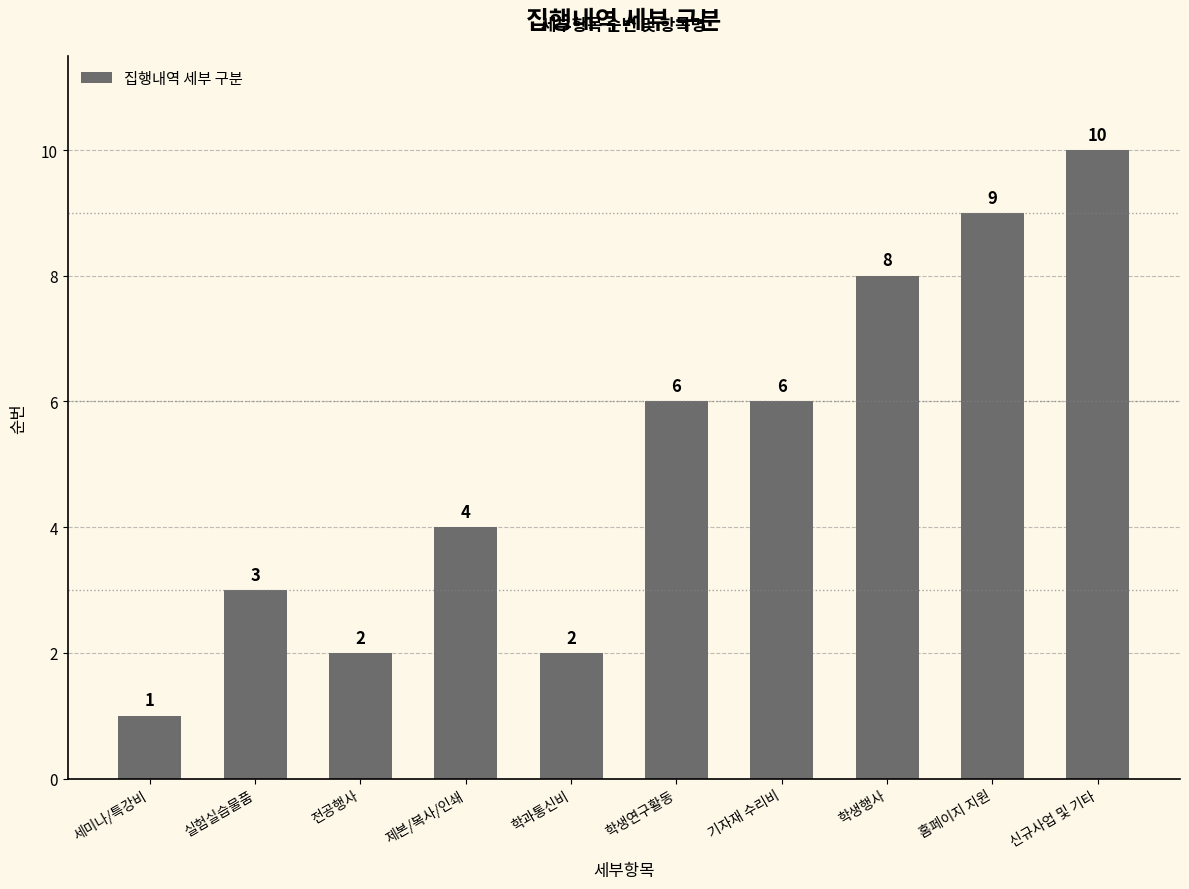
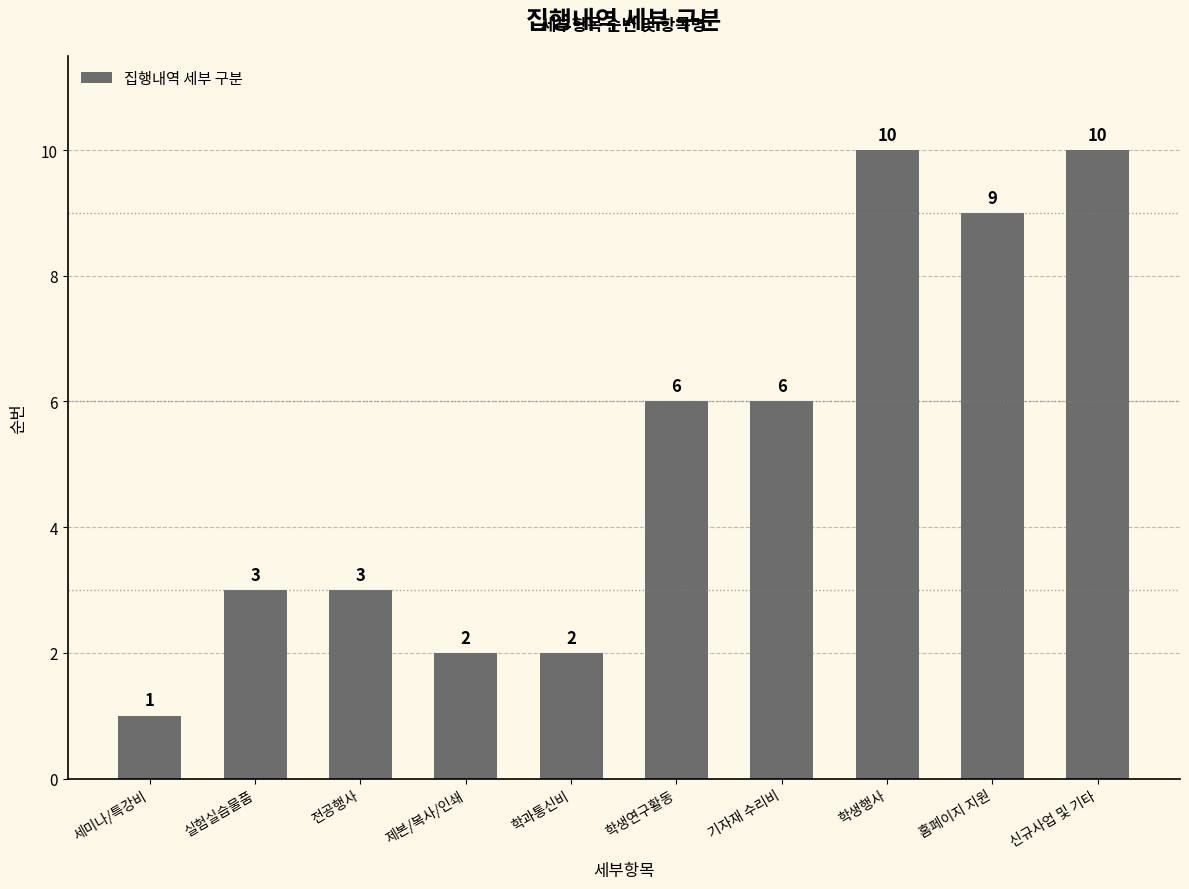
전공행사: 2 -> 3
제본/복사/인쇄: 4 -> 2
학생행사: 8 -> 10
